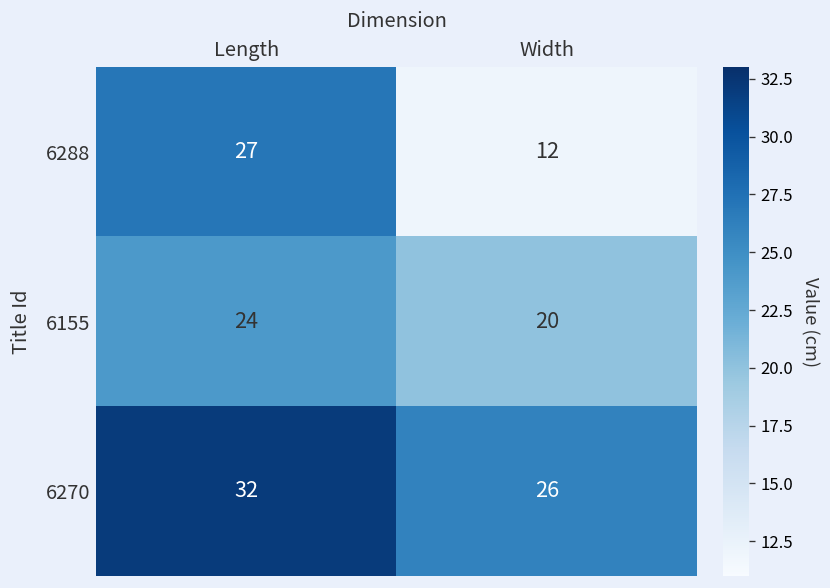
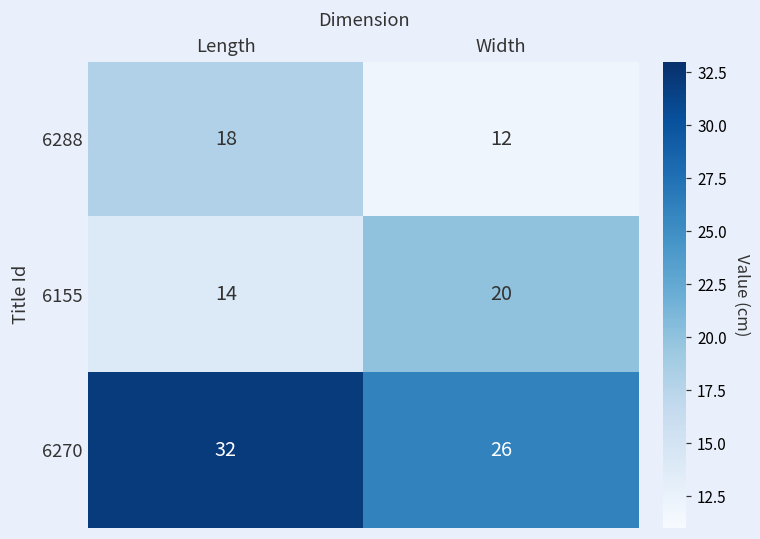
6288, Length: 27 -> 18
6155, Length: 24 -> 14
